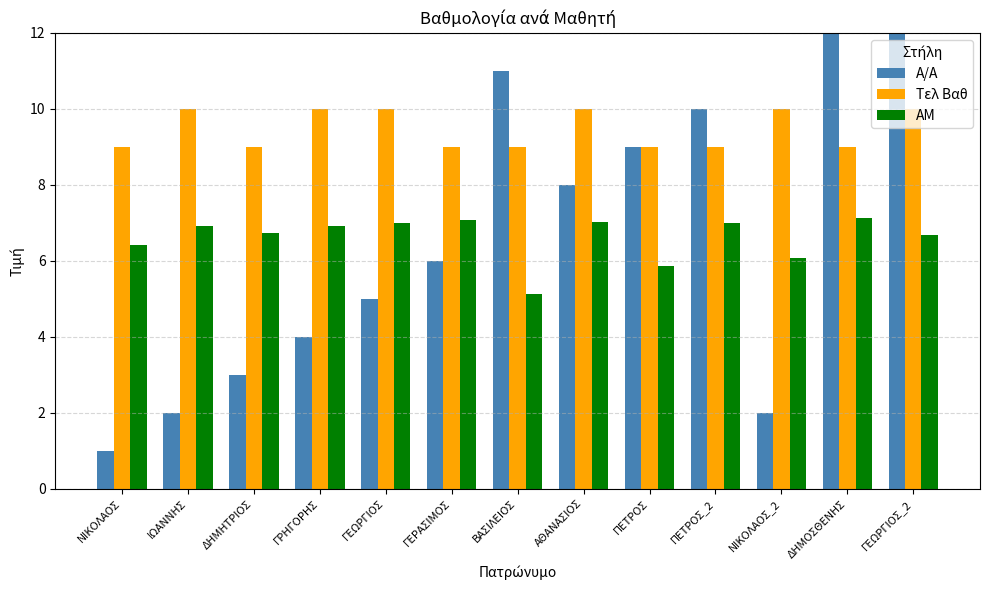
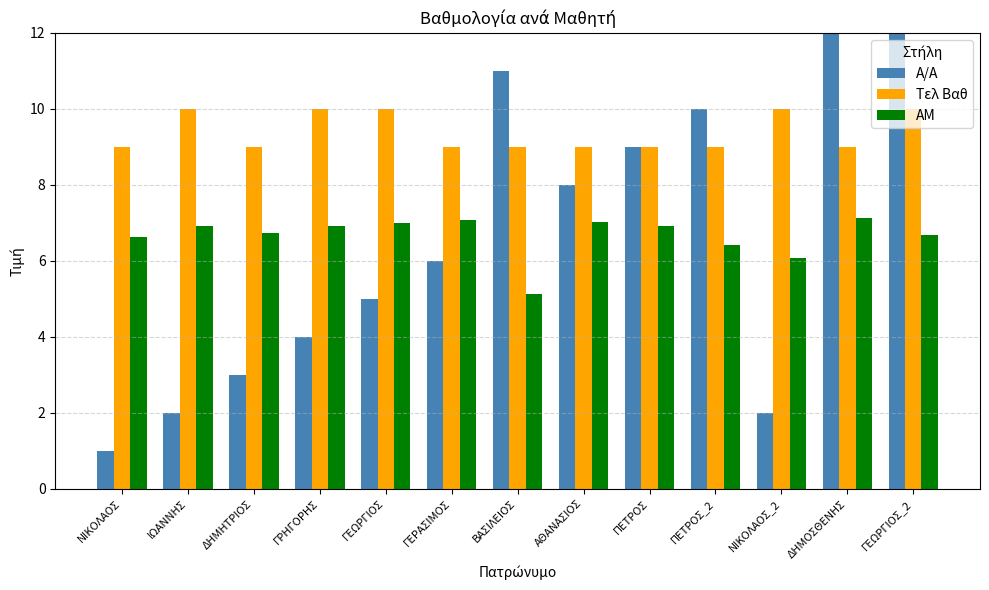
ΑΜ, ΝΙΚΟΛΑΟΣ: 6.4 -> 6.6
Τελ Βαθ, ΑΘΑΝΑΣΙΟΣ: 10 -> 9
ΑΜ, ΠΕΤΡΟΣ: 5.9 -> 6.9
ΑΜ, ΠΕΤΡΟΣ_2: 7.0 -> 6.4
